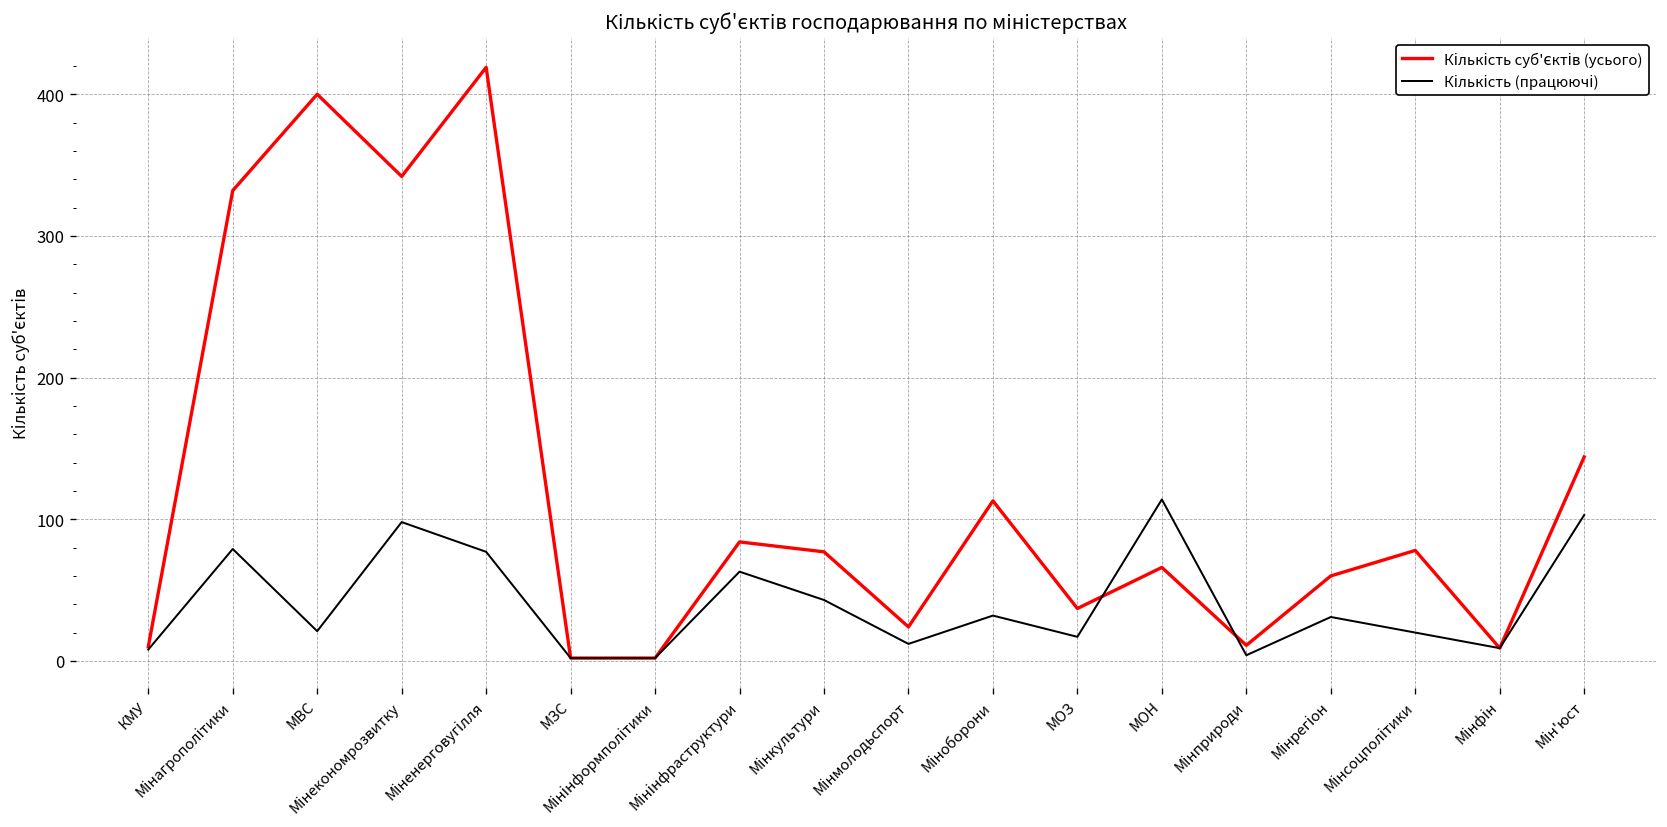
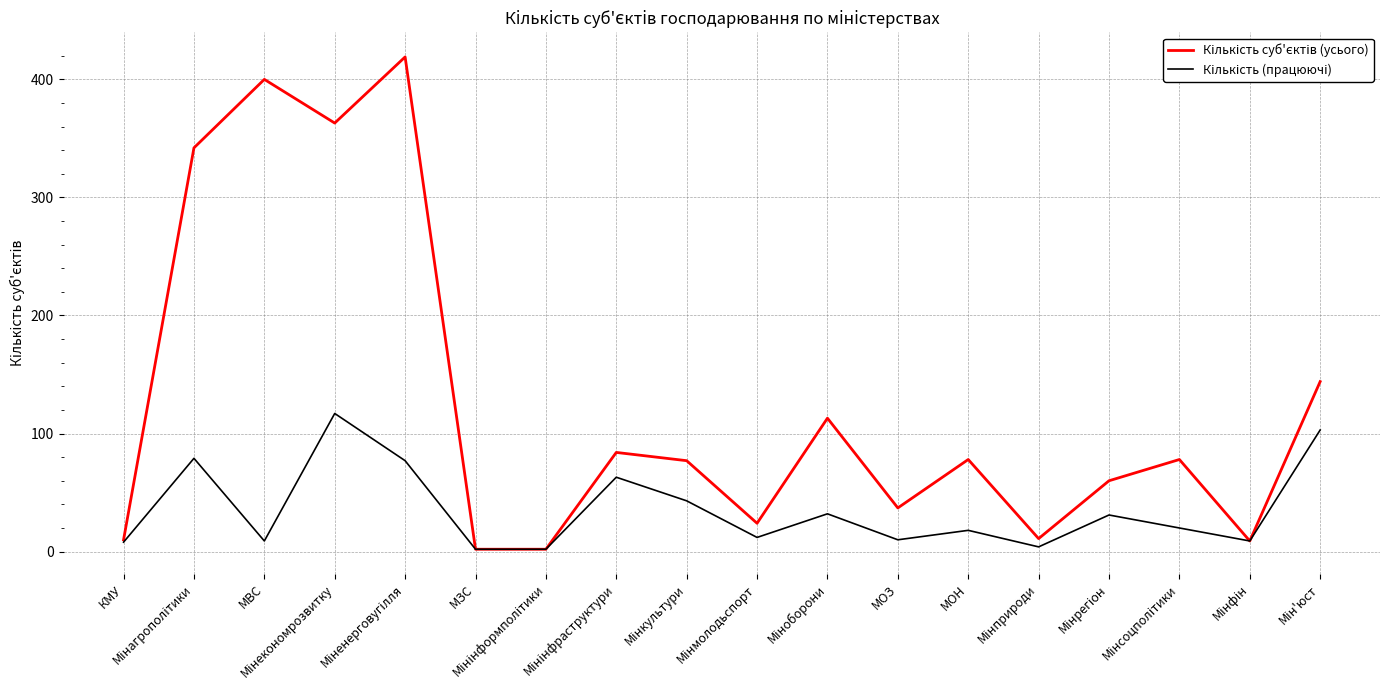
Кількість суб'єктів (усього), Мінагрополітики: 332 -> 342
Кількість (працюючі), МВС: 21 -> 9
Кількість суб'єктів (усього), Мінекономрозвитку: 342 -> 363
Кількість (працюючі), Мінекономрозвитку: 98 -> 117
Кількість (працюючі), МОЗ: 17 -> 10
Кількість суб'єктів (усього), МОН: 66 -> 78
Кількість (працюючі), МОН: 114 -> 18
